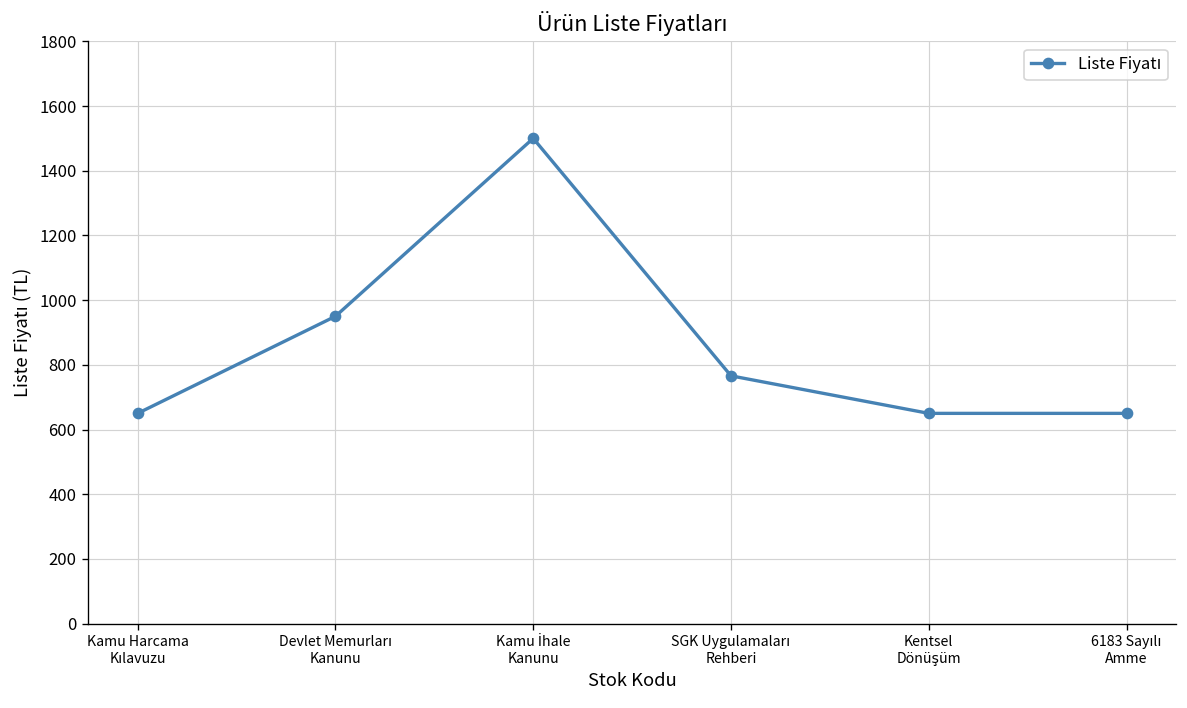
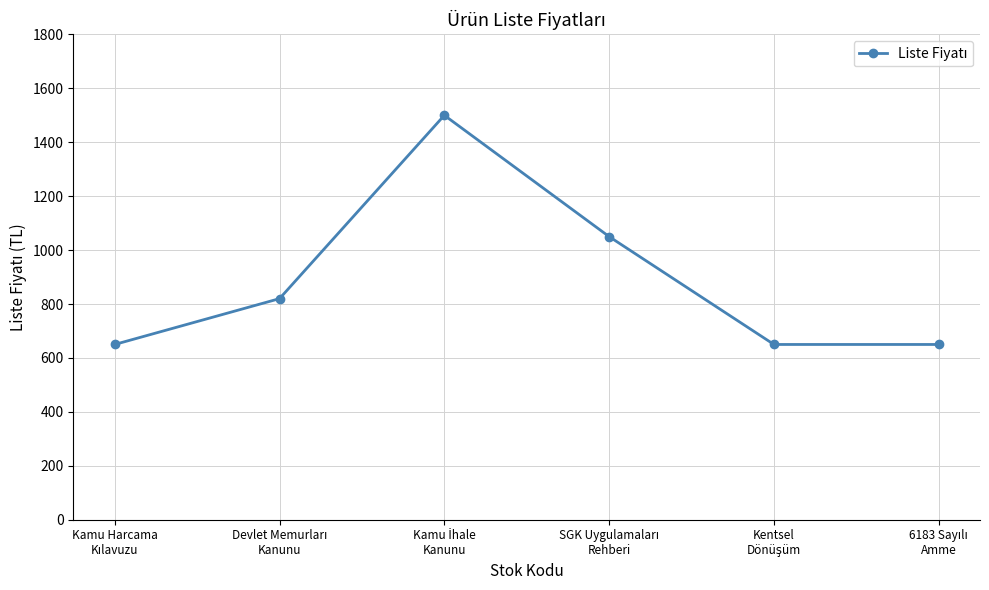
Devlet Memurları Kanunu: 950 -> 820
SGK Uygulamaları Rehberi: 770 -> 1050
